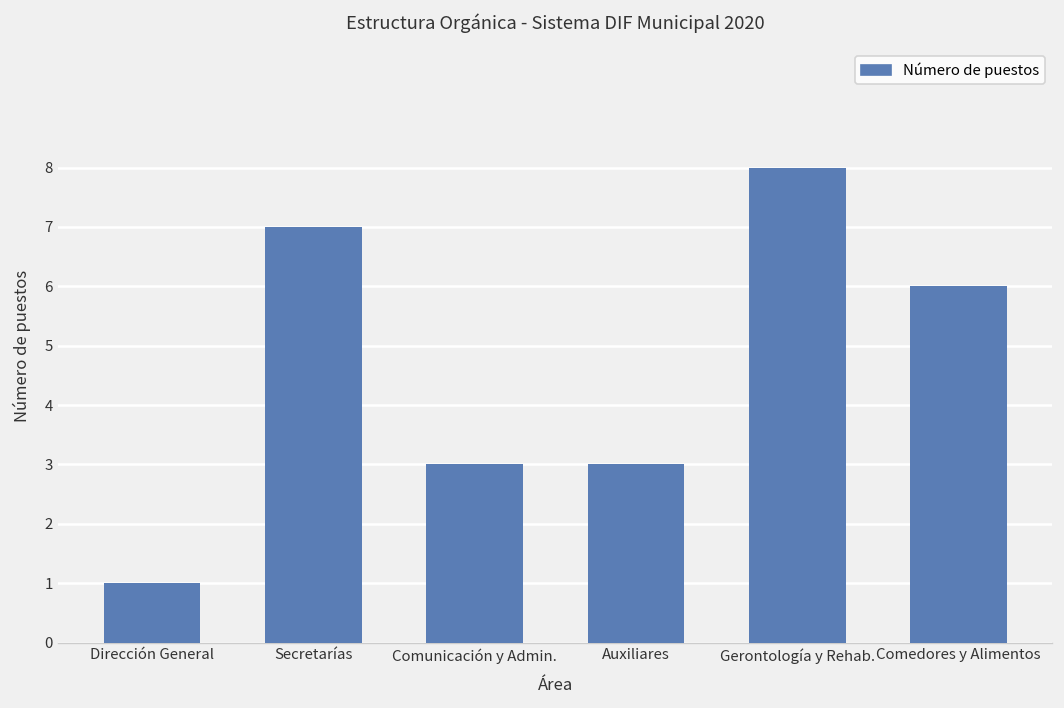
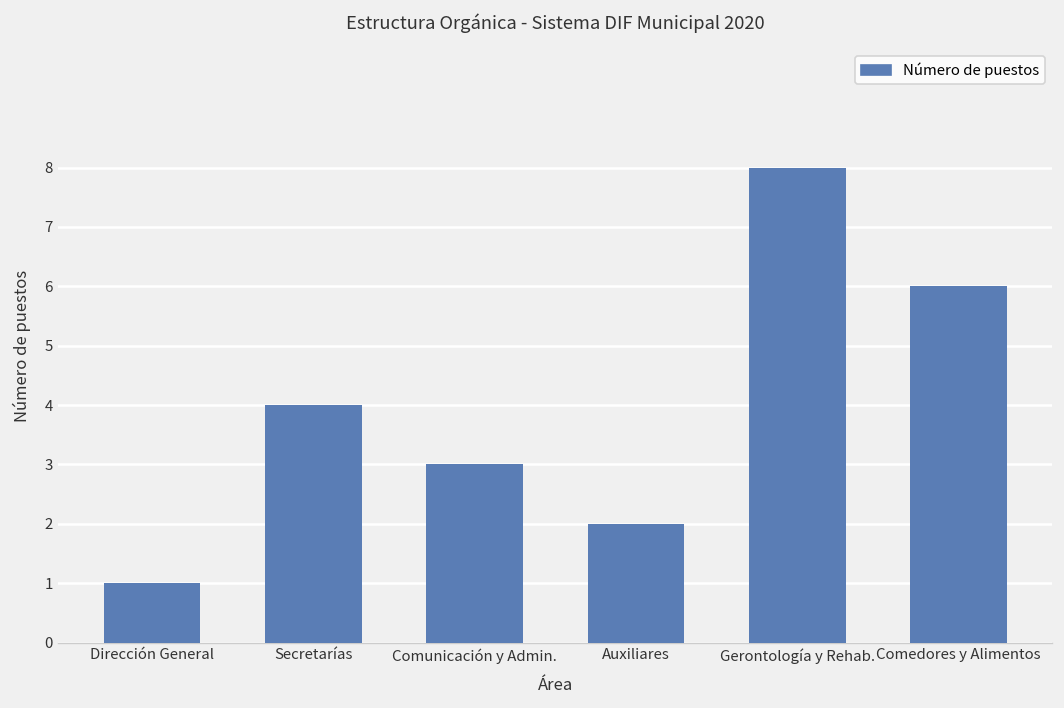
Secretarías: 7 -> 4
Auxiliares: 3 -> 2
